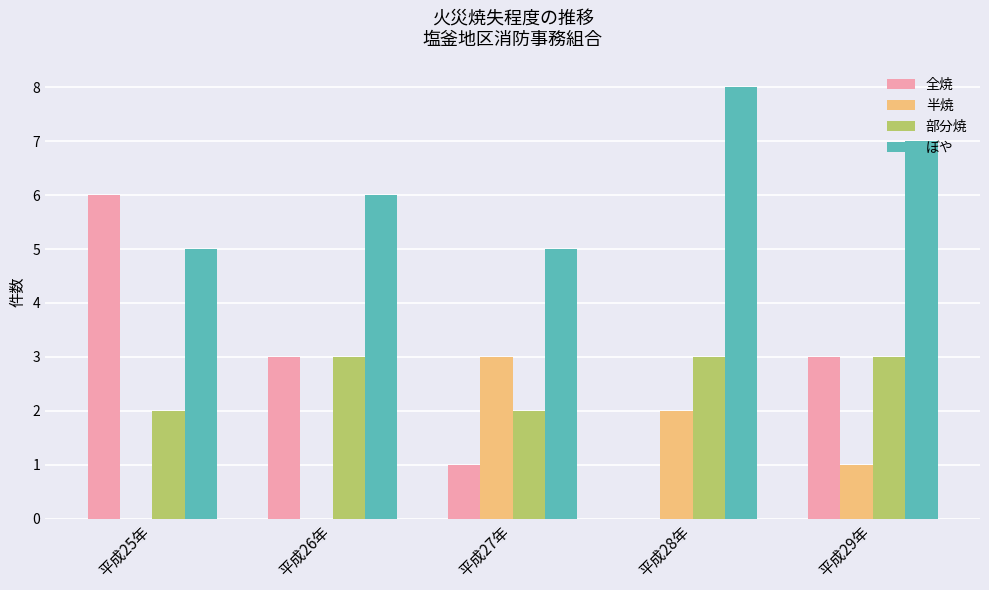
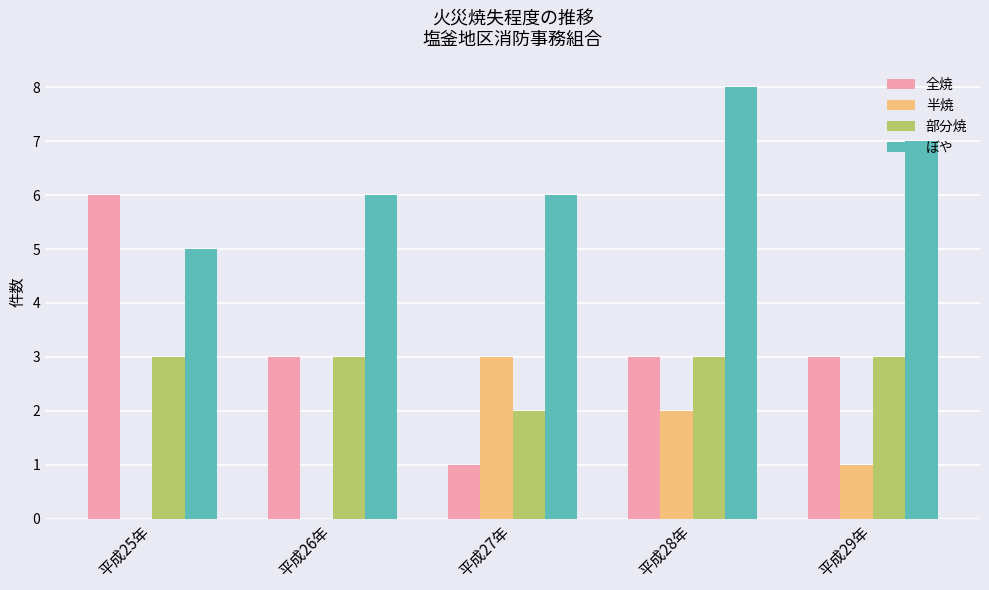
部分焼, 平成25年: 2 -> 3
ぼや, 平成27年: 5 -> 6
全焼, 平成28年: 0 -> 3
